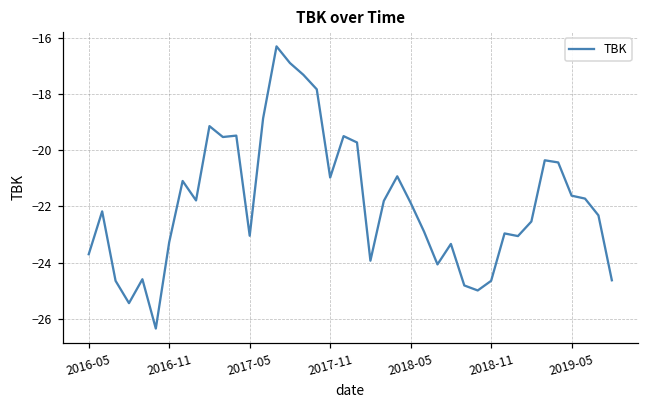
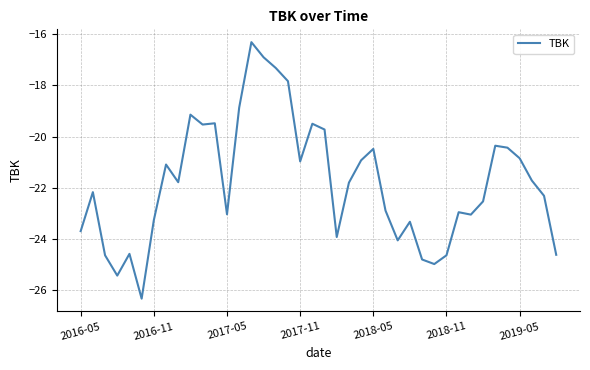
2018-05: -21.9 -> -20.5
2019-05: -21.6 -> -20.8
